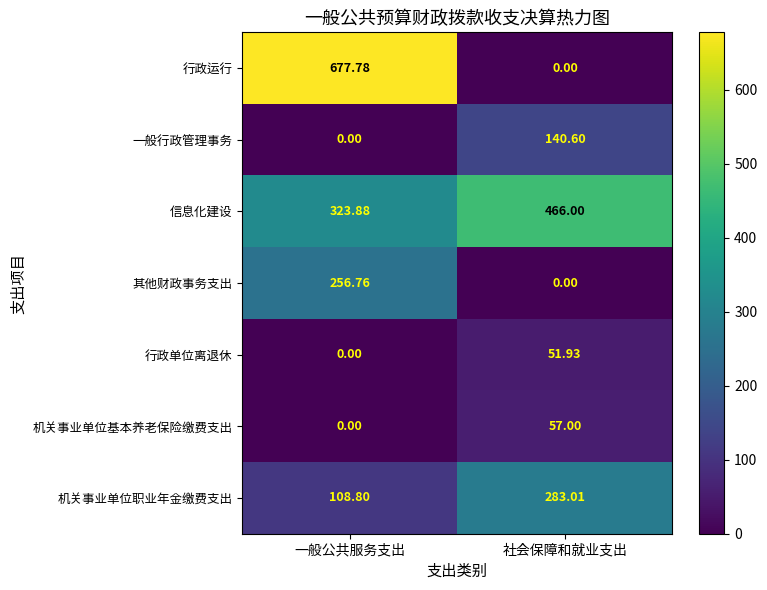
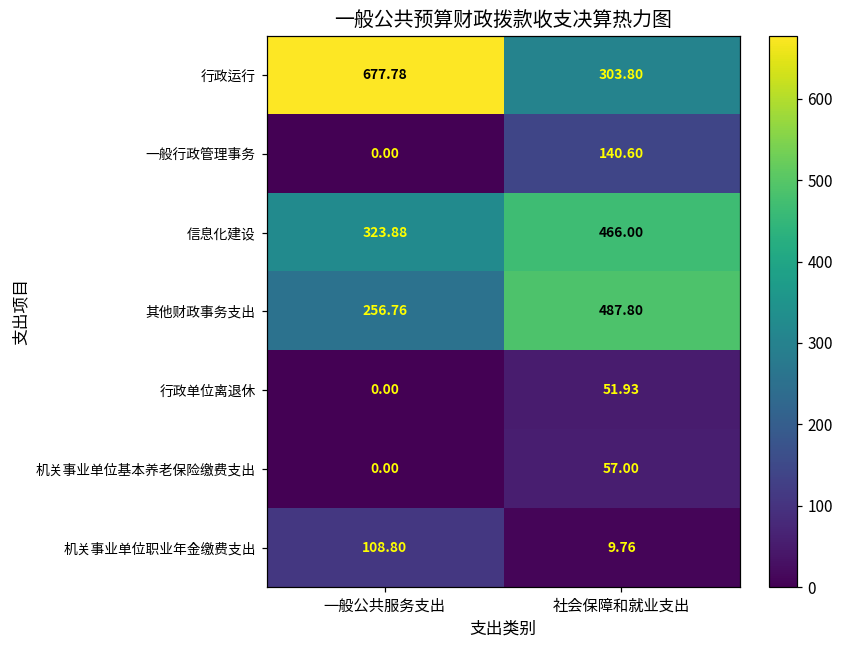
行政运行, 社会保障和就业支出: 0.00 -> 303.80
其他财政事务支出, 社会保障和就业支出: 0.00 -> 487.80
机关事业单位职业年金缴费支出, 社会保障和就业支出: 283.01 -> 9.76
